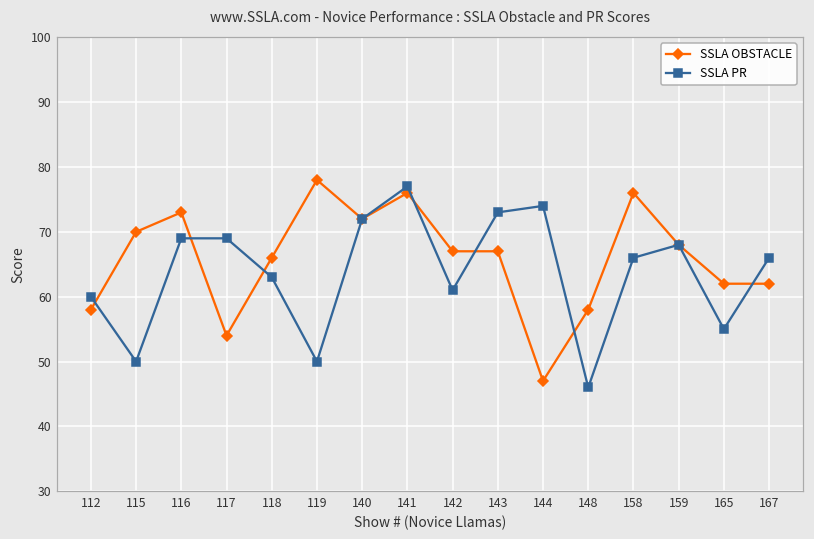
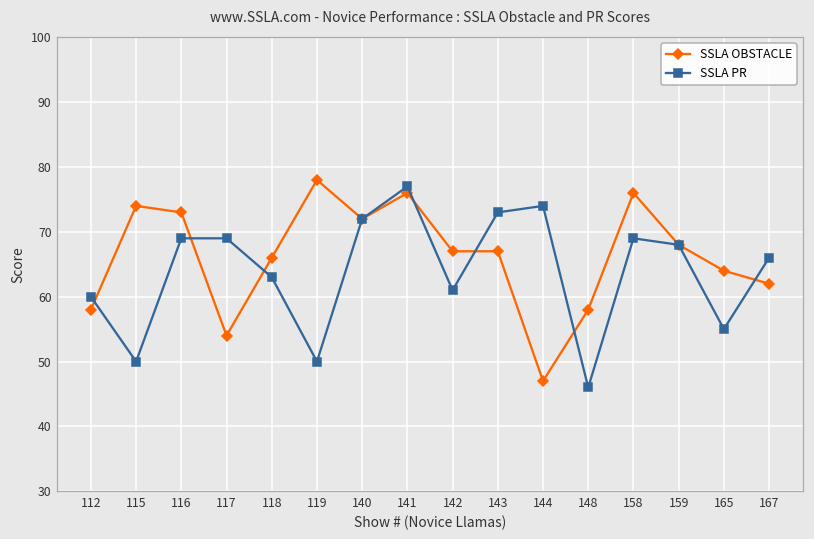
SSLA OBSTACLE, 115: 70 -> 74
SSLA PR, 158: 66 -> 69
SSLA OBSTACLE, 165: 62 -> 64
